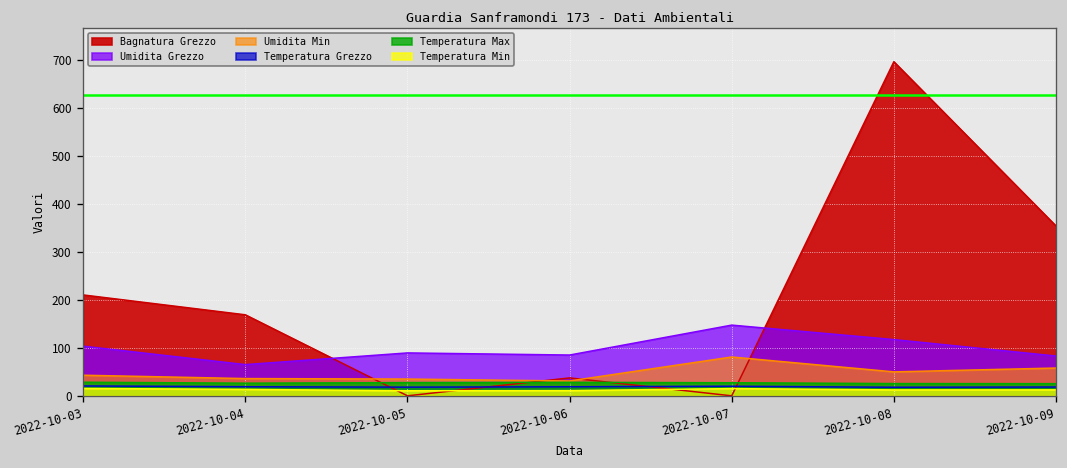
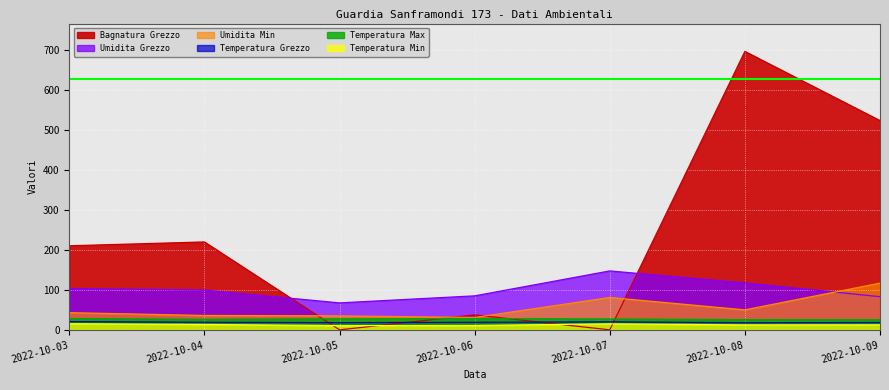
Bagnatura Grezzo, 2022-10-04: 170 -> 220
Umidita Grezzo, 2022-10-04: 70 -> 100
Umidita Grezzo, 2022-10-05: 90 -> 70
Bagnatura Grezzo, 2022-10-09: 350 -> 520
Umidita Min, 2022-10-09: 60 -> 120
